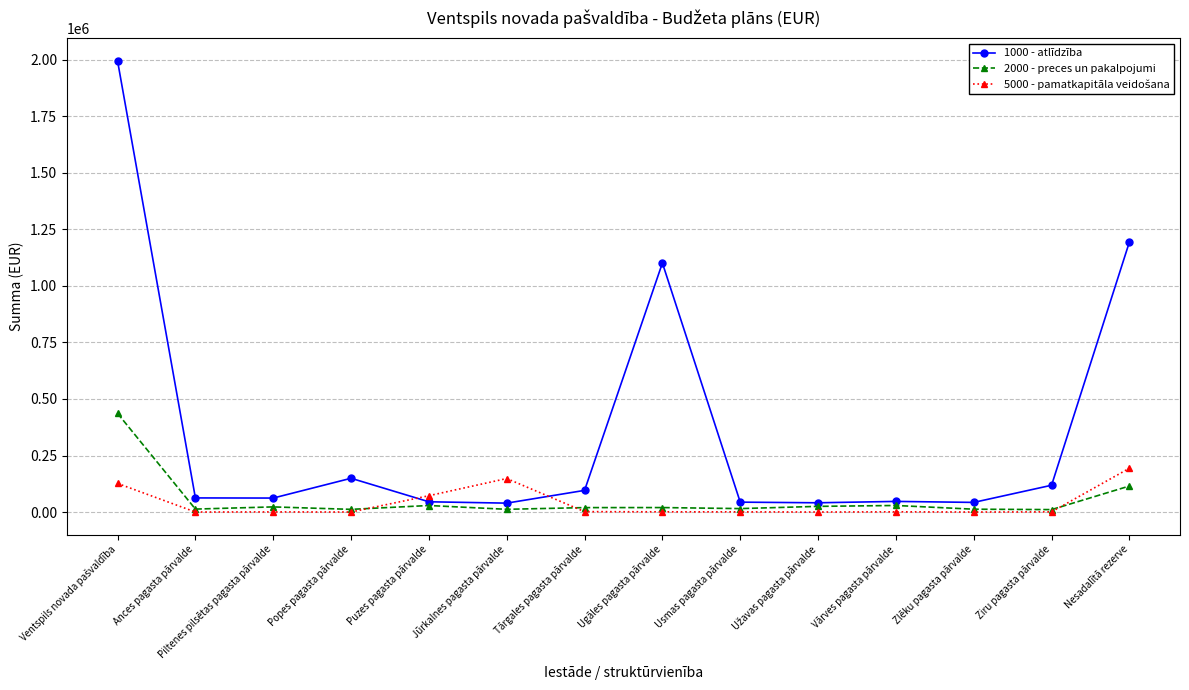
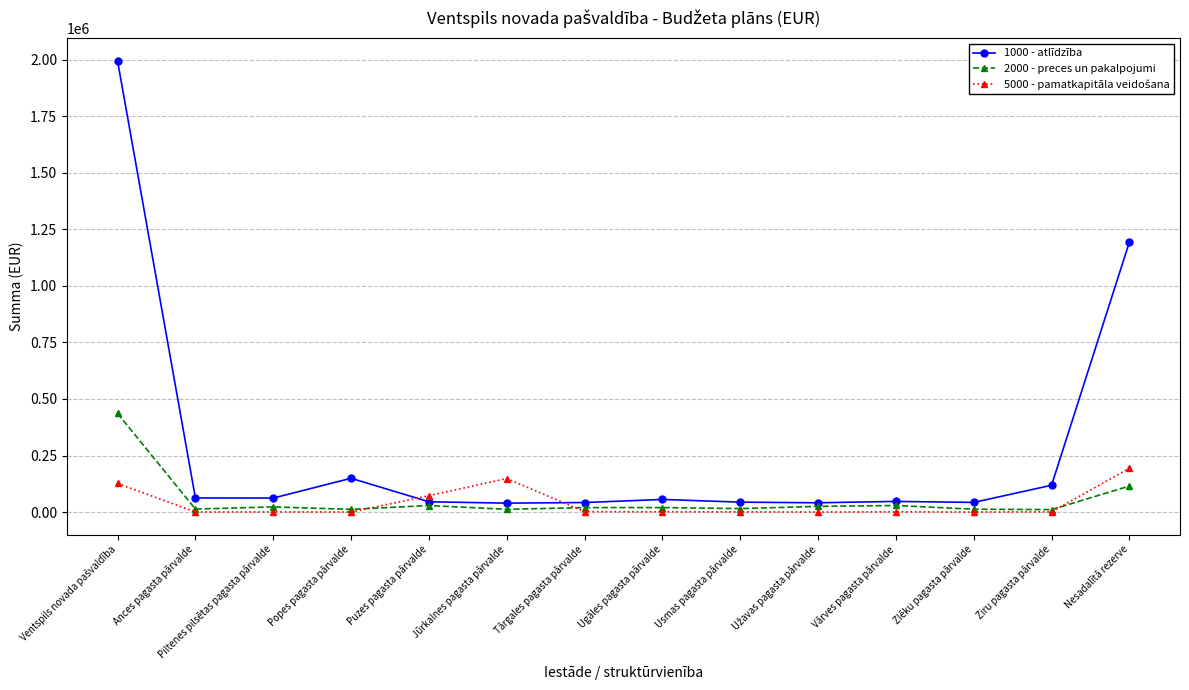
1000 - atlīdzība, Tārgales pagasta pārvalde: 100000 -> 40000
1000 - atlīdzība, Ugāles pagasta pārvalde: 1100000 -> 60000
